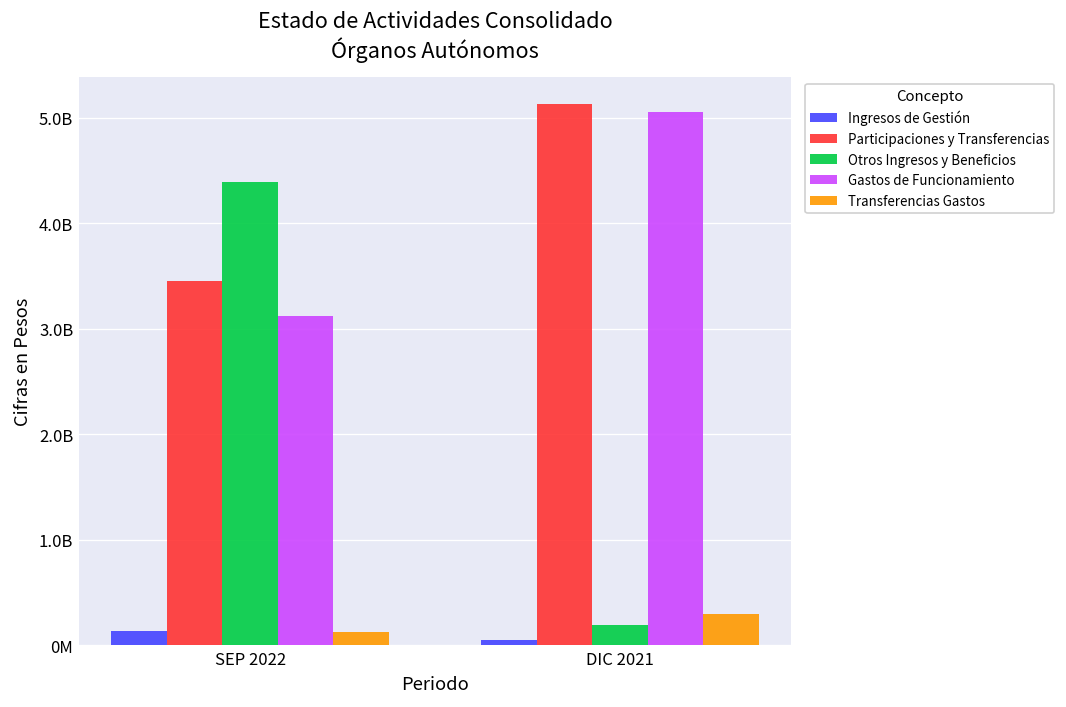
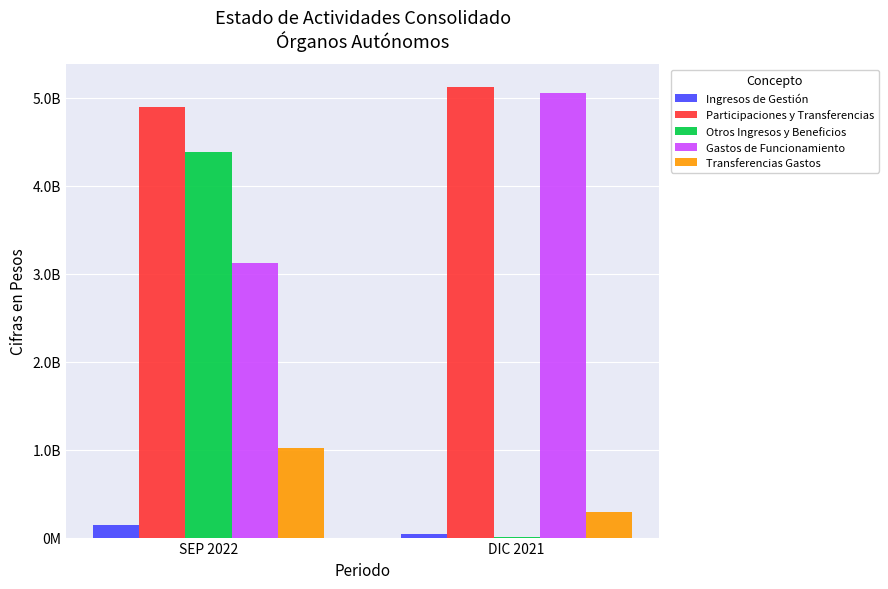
Participaciones y Transferencias, SEP 2022: 3400000000 -> 4900000000
Transferencias Gastos, SEP 2022: 100000000 -> 1000000000
Otros Ingresos y Beneficios, DIC 2021: 200000000 -> 0
